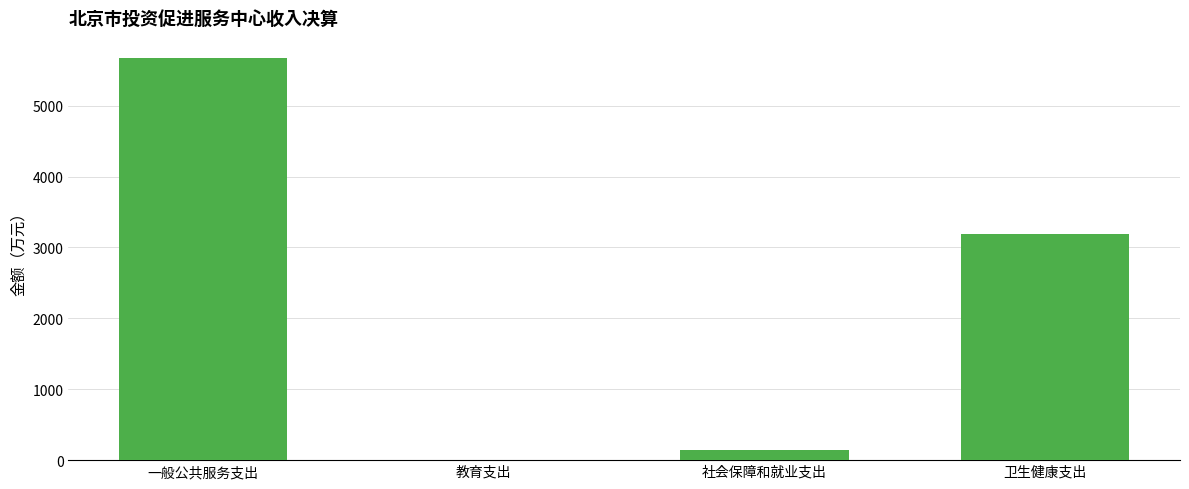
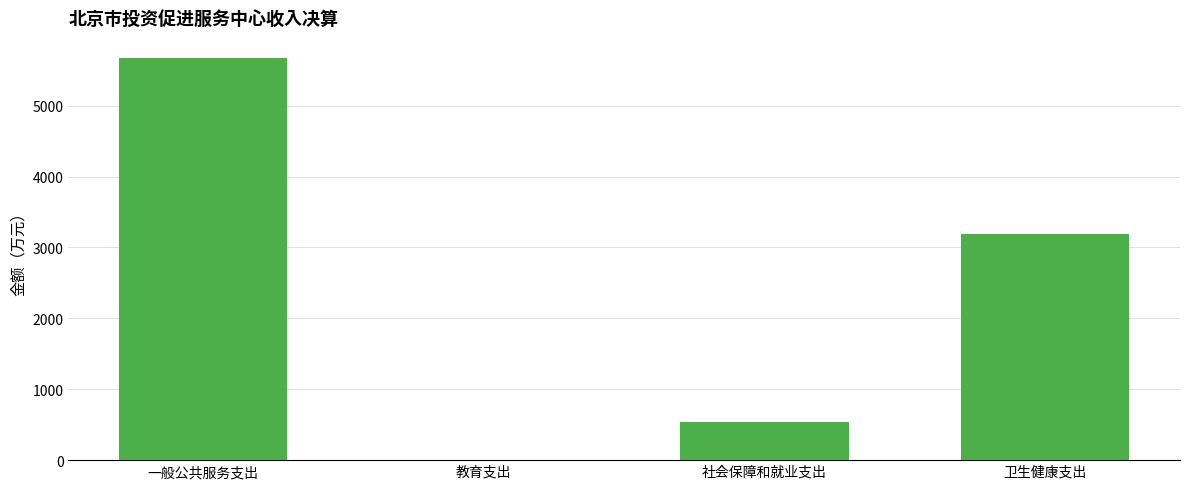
社会保障和就业支出: 100 -> 500
